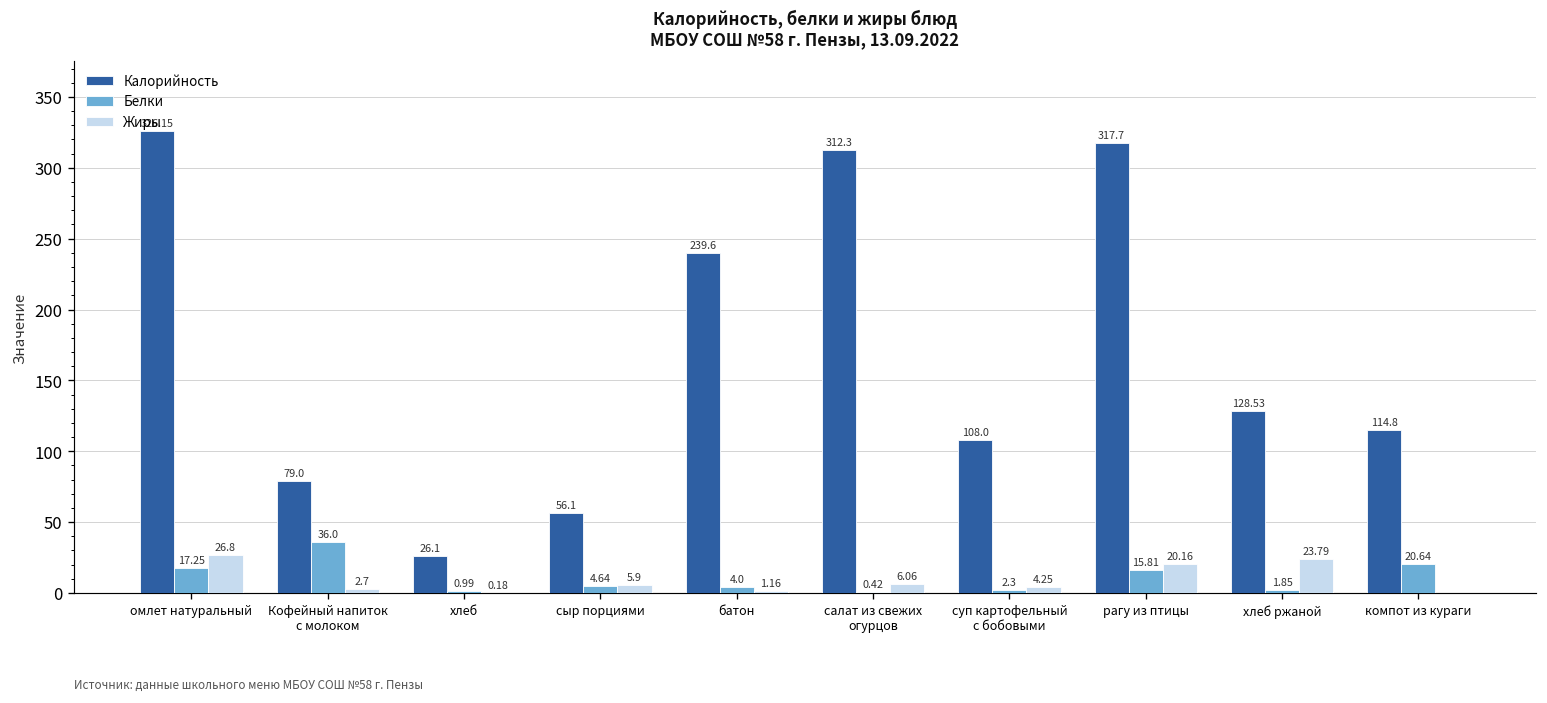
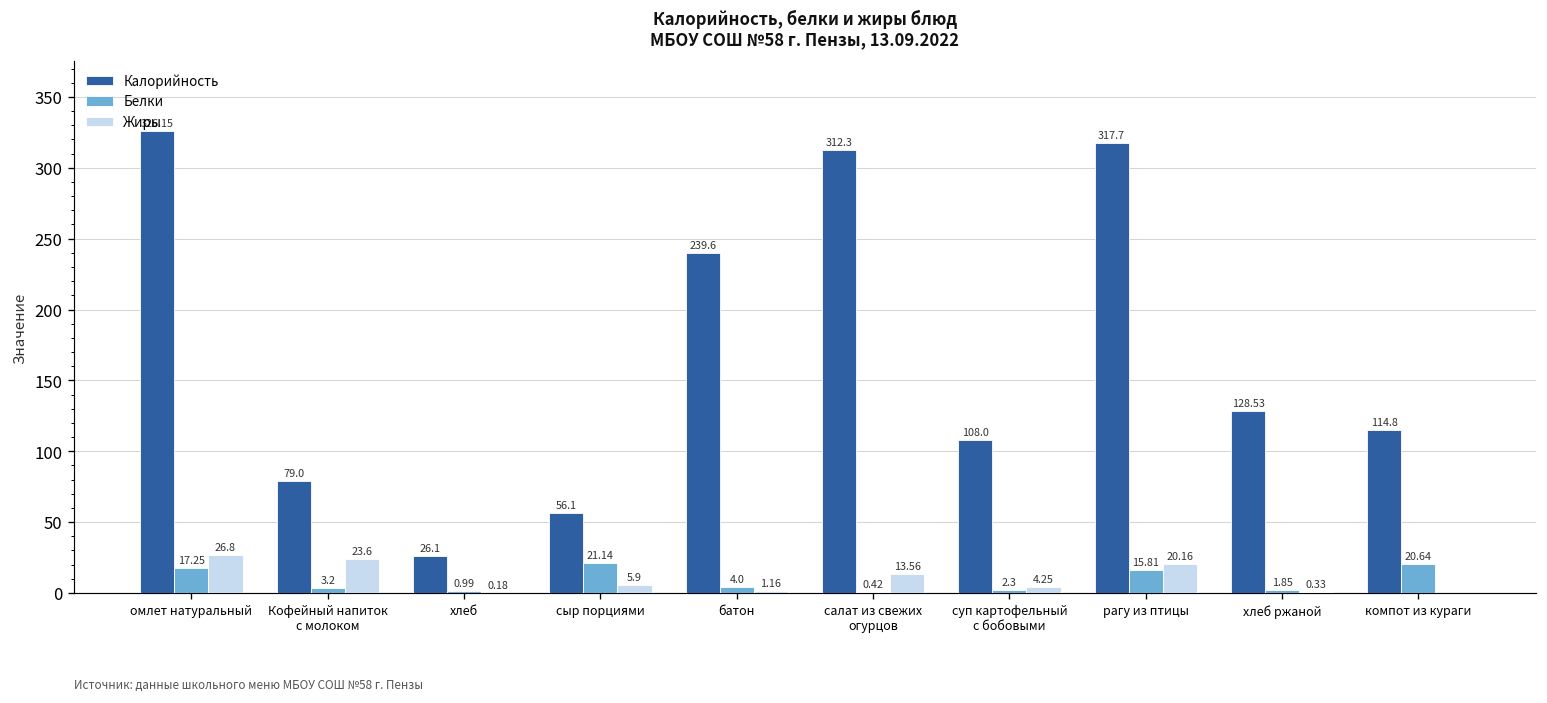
Белки, Кофейный напиток с молоком: 36.0 -> 3.2
Жиры, Кофейный напиток с молоком: 2.7 -> 23.6
Белки, сыр порциями: 4.64 -> 21.14
Жиры, салат из свежих огурцов: 6.06 -> 13.56
Жиры, хлеб ржаной: 23.79 -> 0.33
